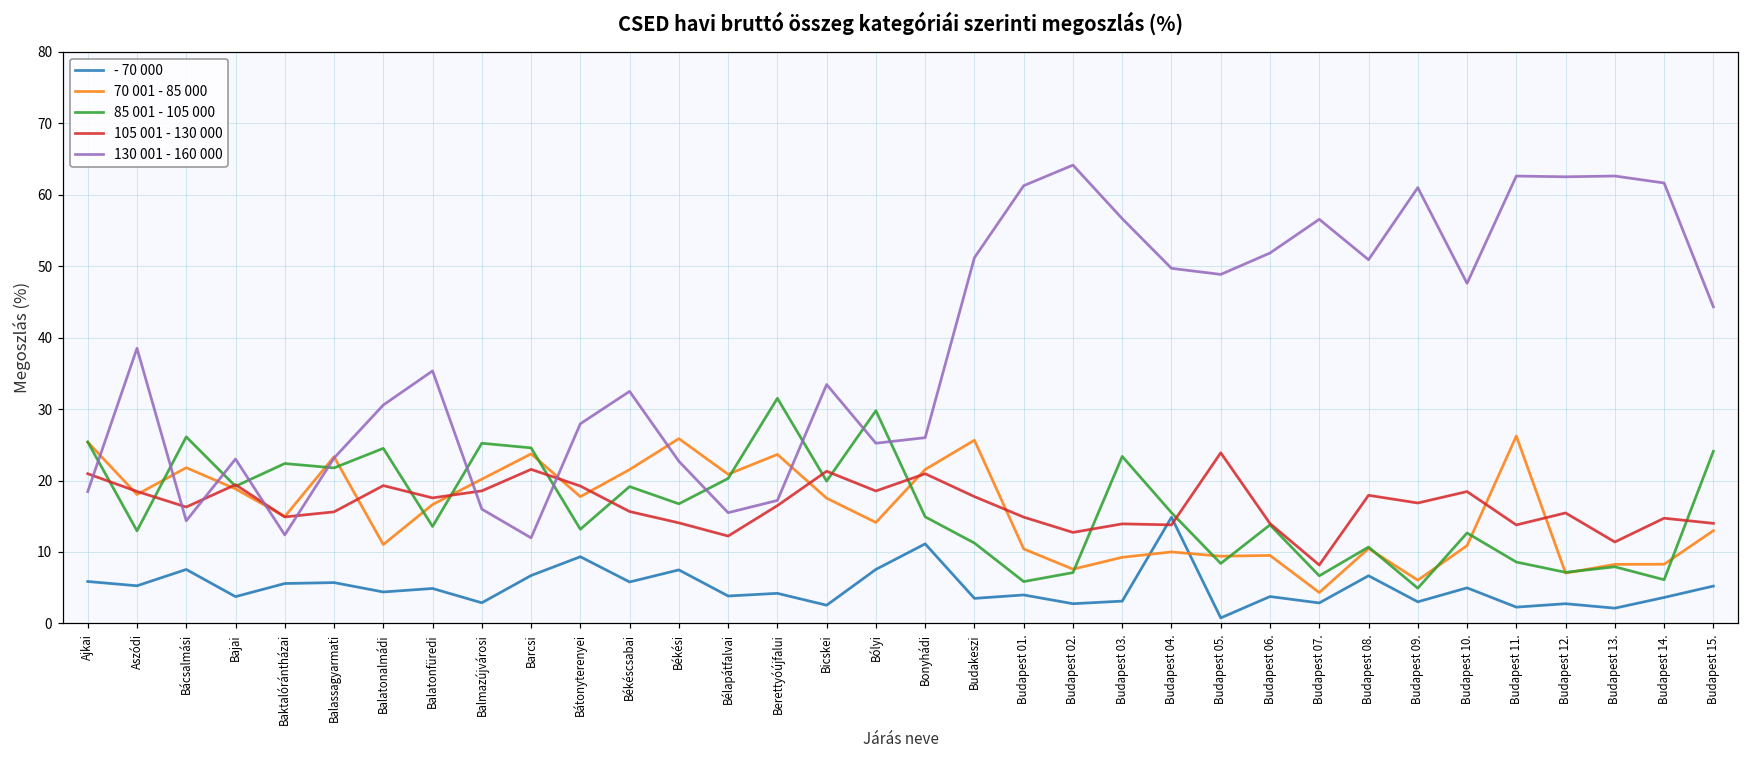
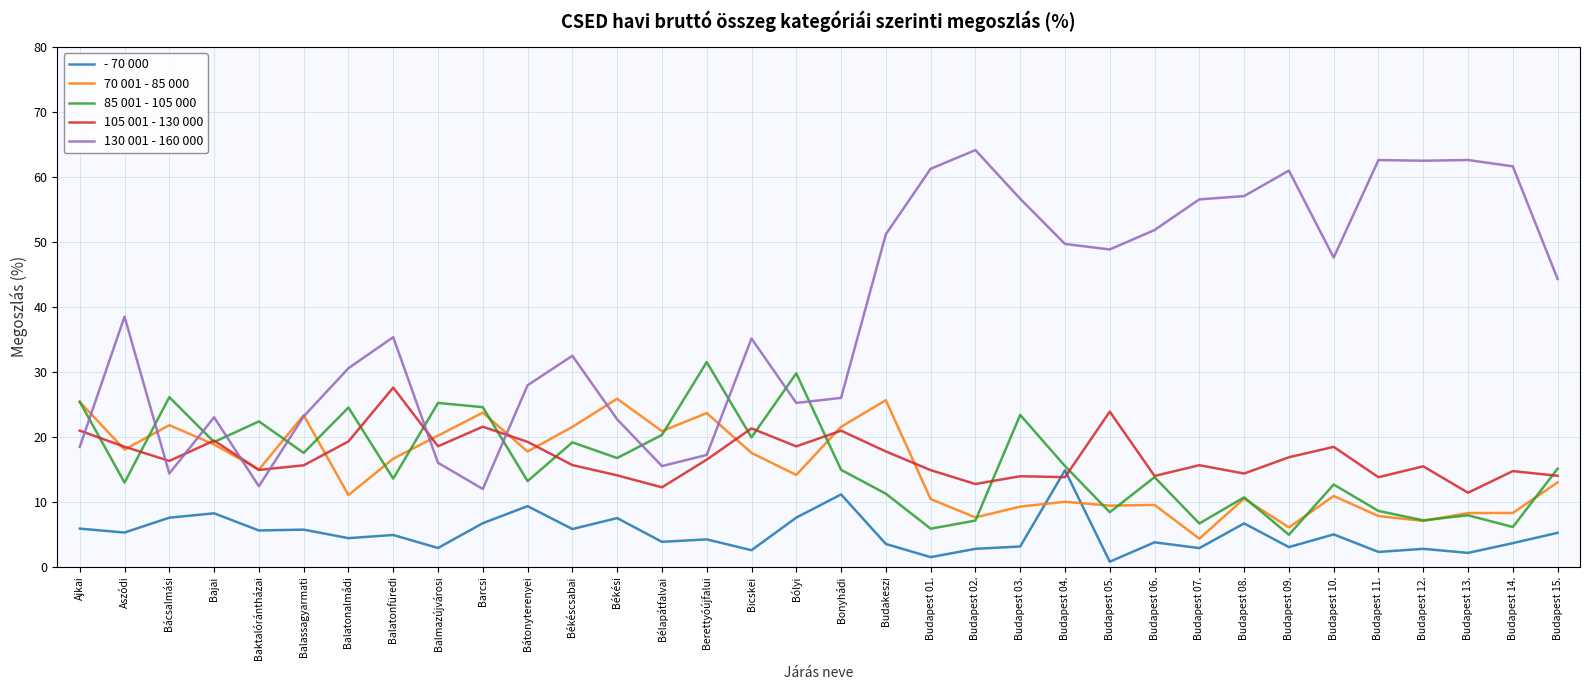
- 70 000, Bajai: 4 -> 8
85 001 - 105 000, Balassagyarmati: 22 -> 18
105 001 - 130 000, Balatonfüredi: 18 -> 28
130 001 - 160 000, Bicskei: 33 -> 35
- 70 000, Budapest 01.: 4 -> 1
105 001 - 130 000, Budapest 07.: 8 -> 16
105 001 - 130 000, Budapest 08.: 18 -> 14
130 001 - 160 000, Budapest 08.: 51 -> 57
70 001 - 85 000, Budapest 11.: 26 -> 8
85 001 - 105 000, Budapest 15.: 24 -> 15
